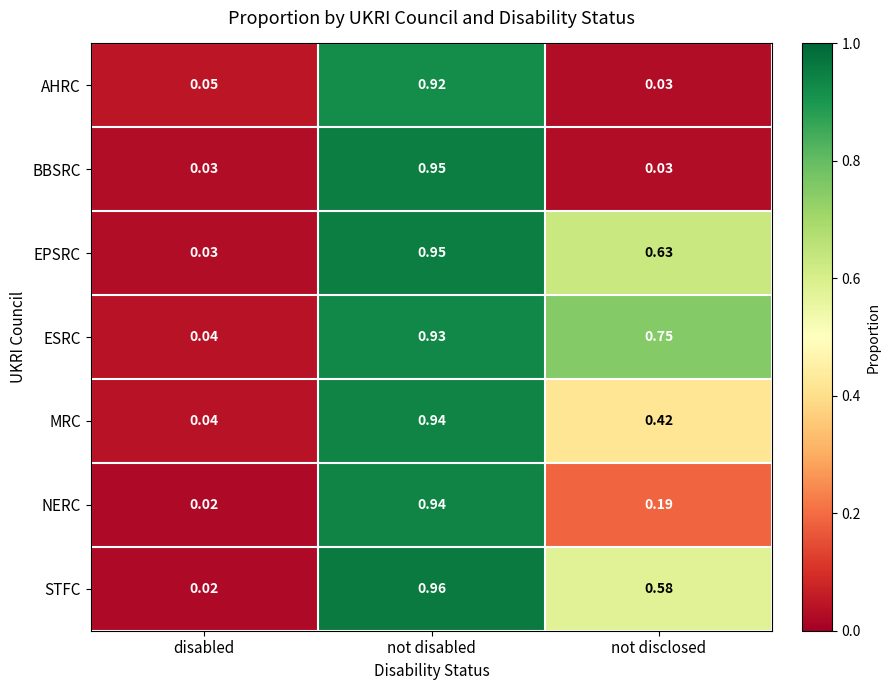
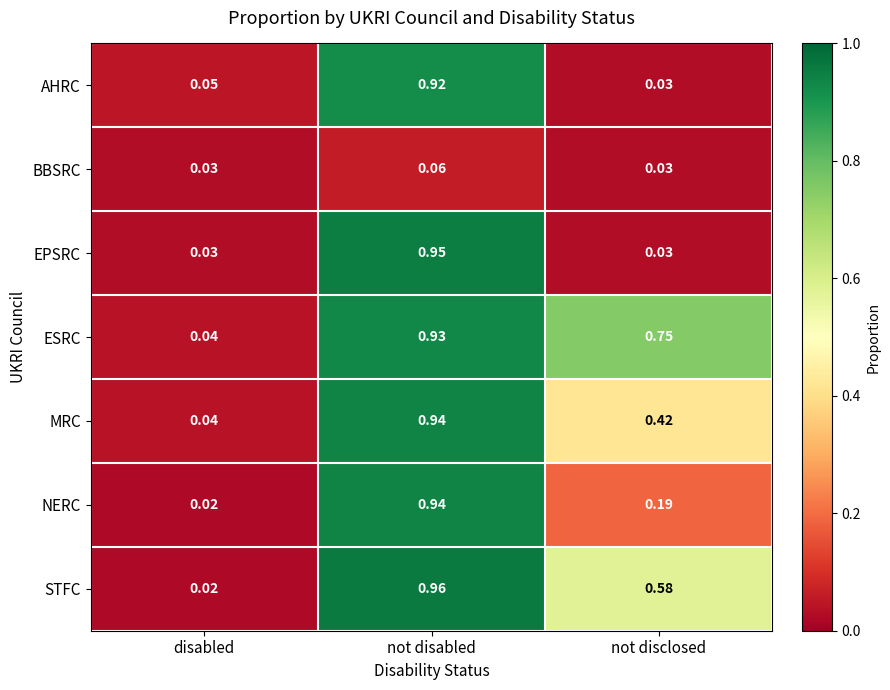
BBSRC, not disabled: 0.95 -> 0.06
EPSRC, not disclosed: 0.63 -> 0.03
